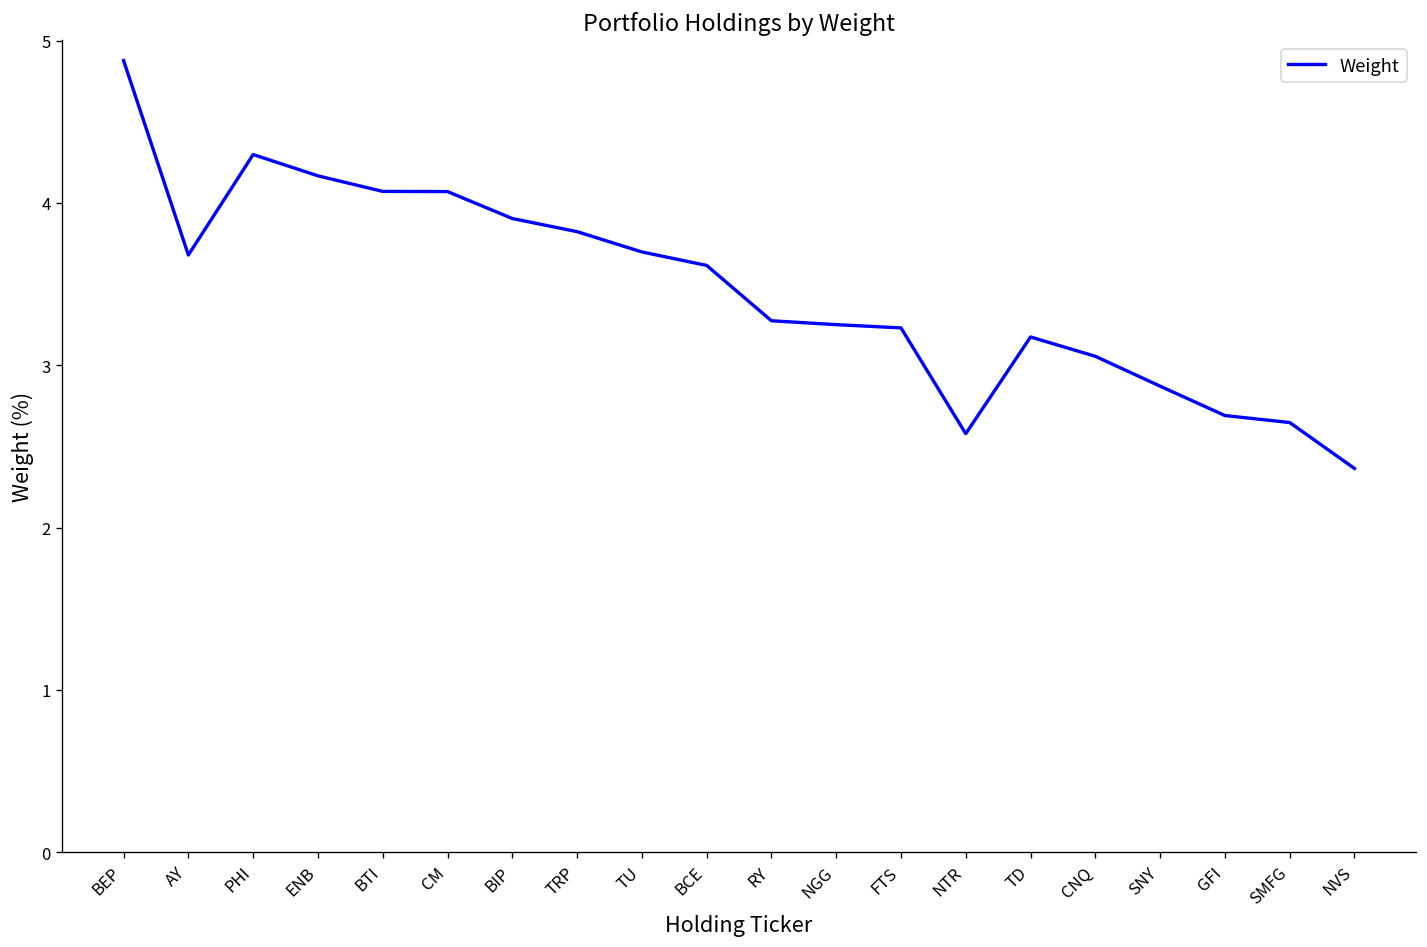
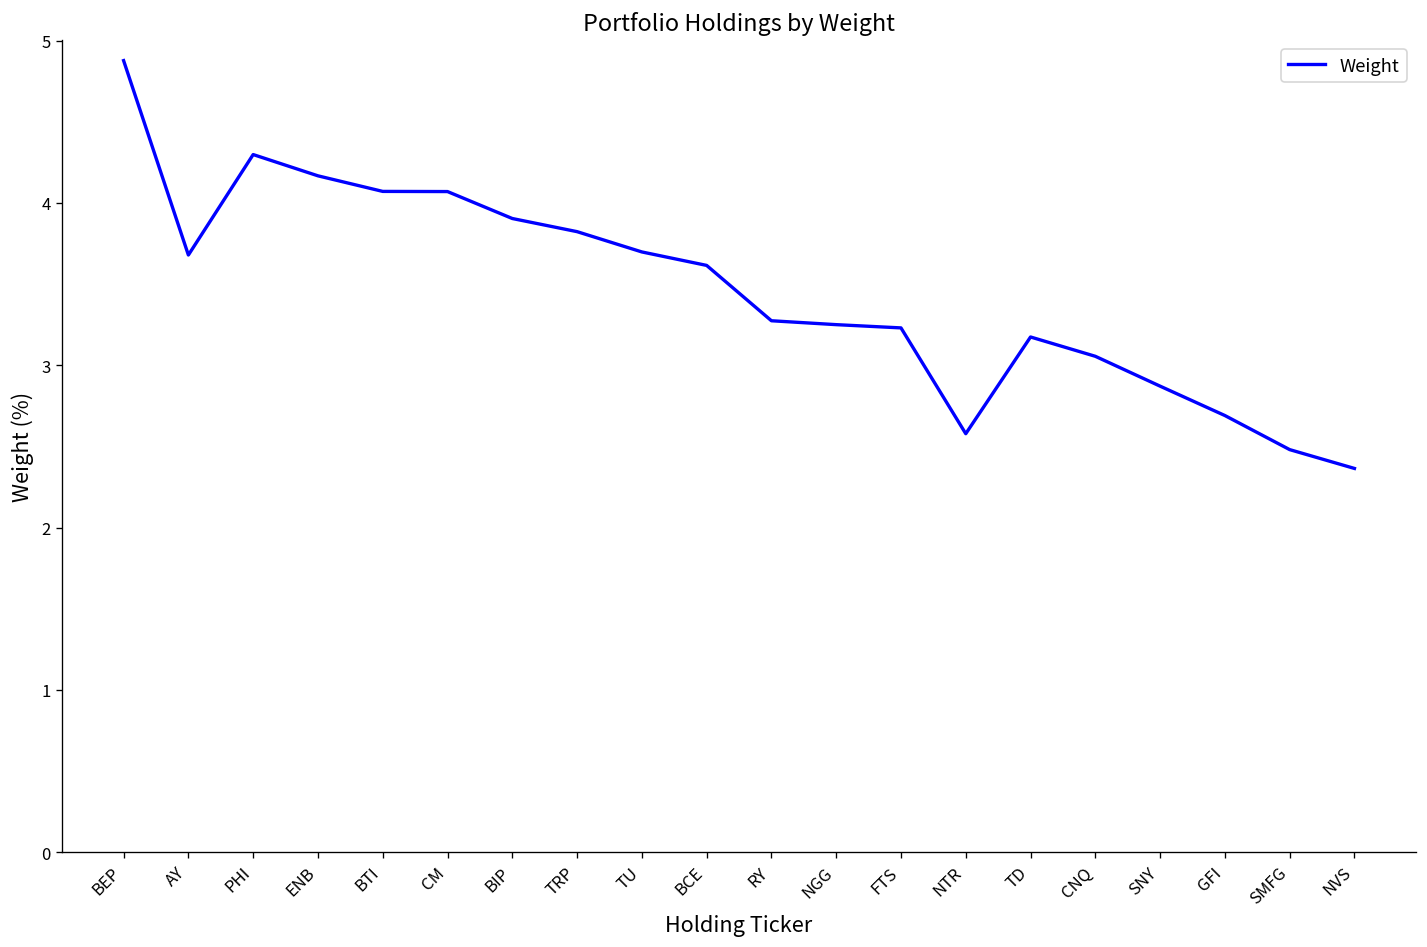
SMFG: 2.65 -> 2.48
